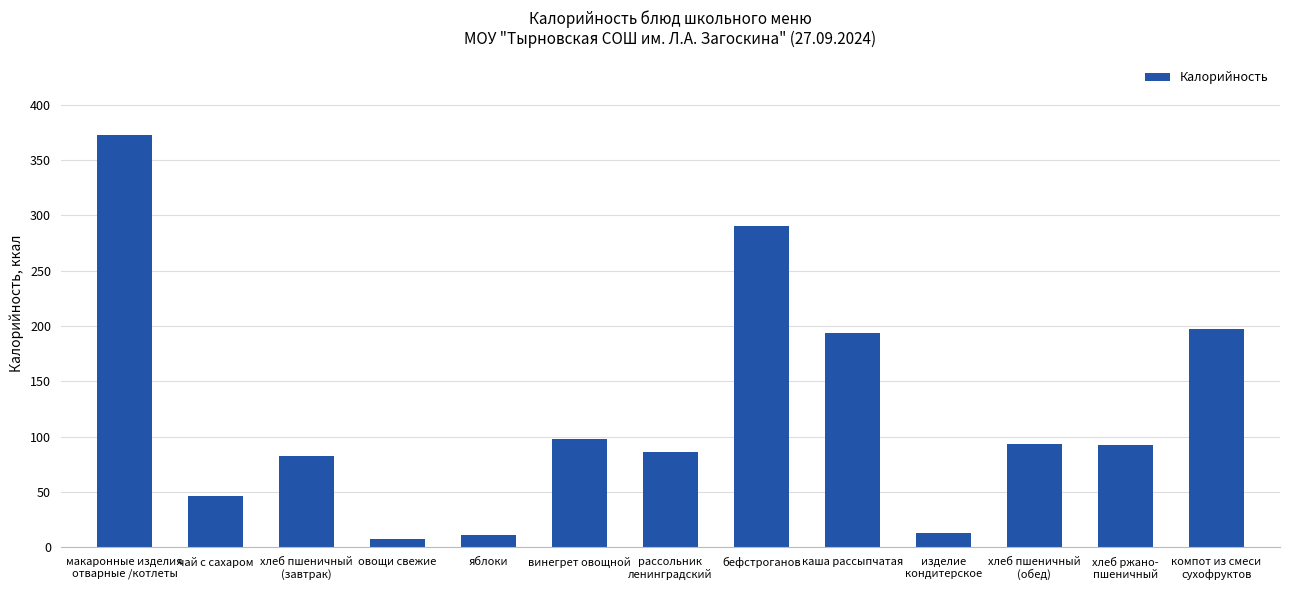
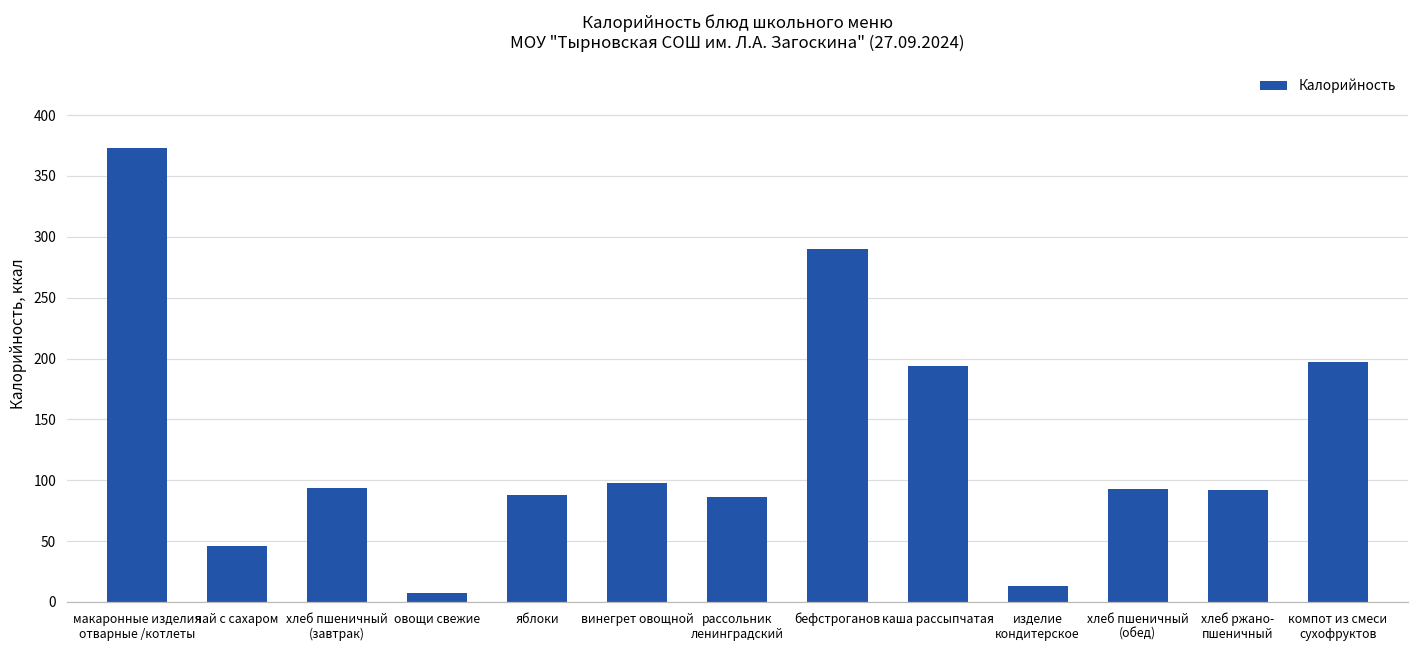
хлеб пшеничный (завтрак): 82 -> 94
яблоки: 11 -> 88
